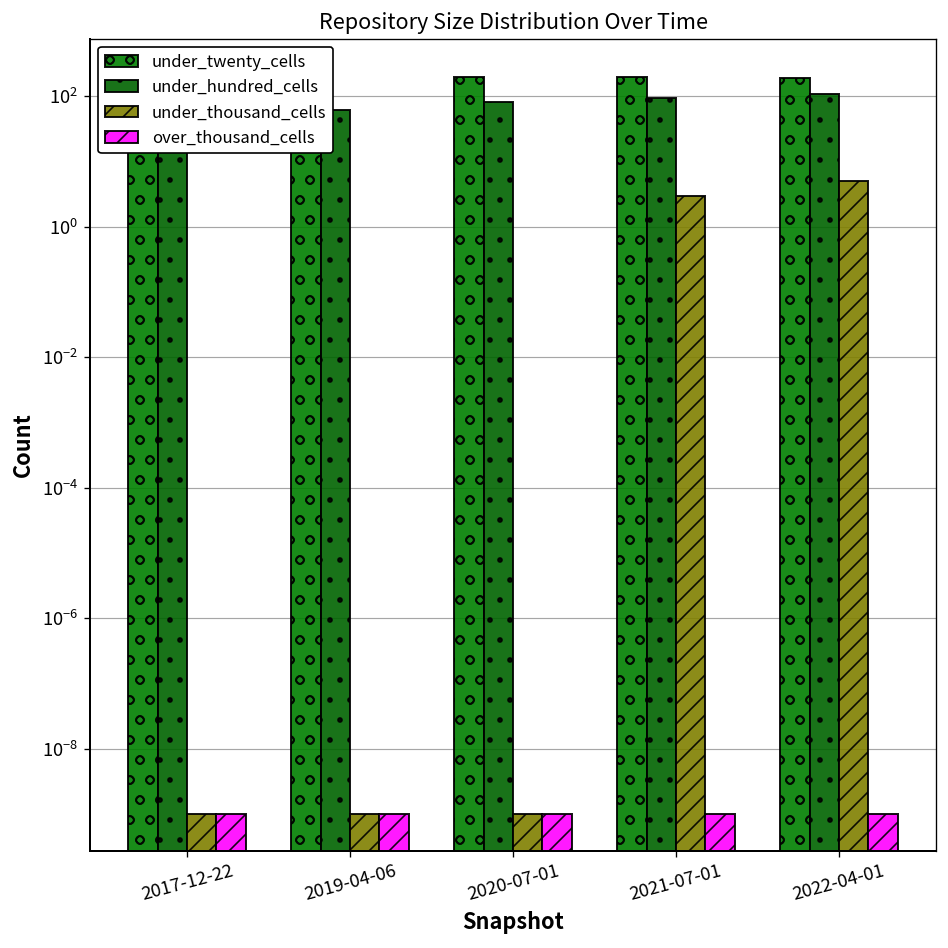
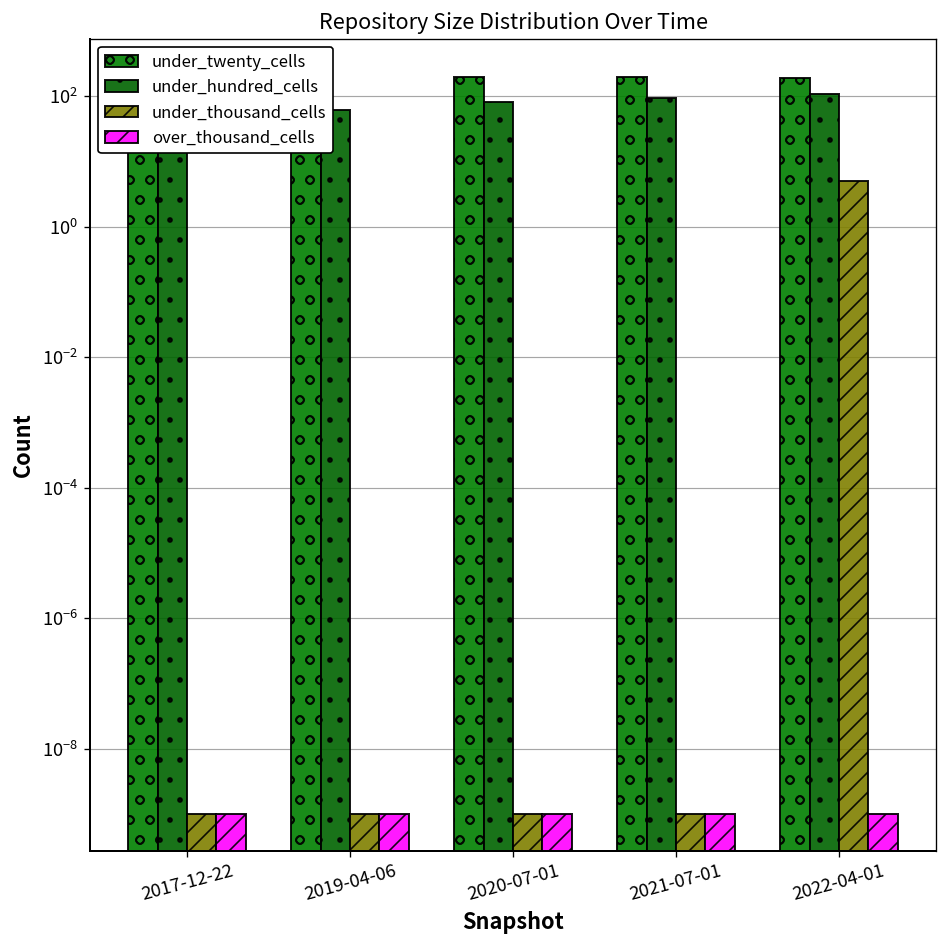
under_thousand_cells, 2021-07-01: 3 -> 0.0000000010
